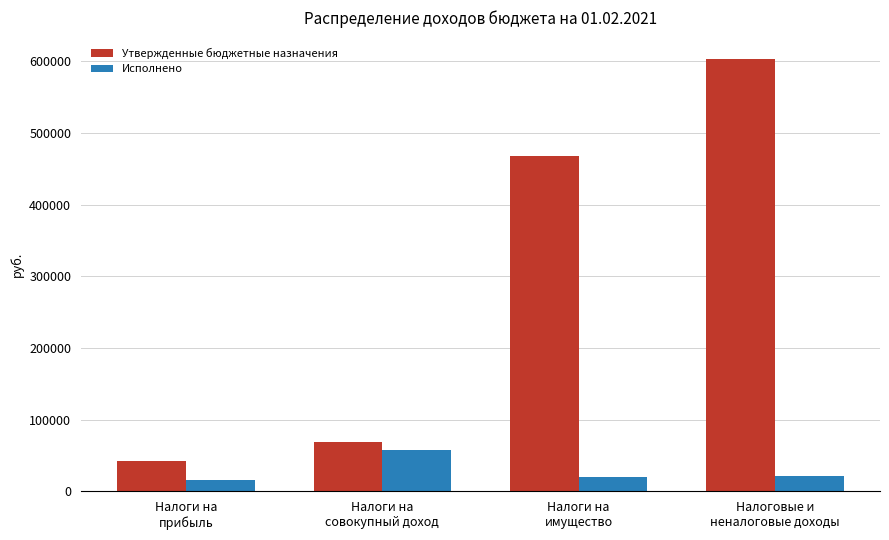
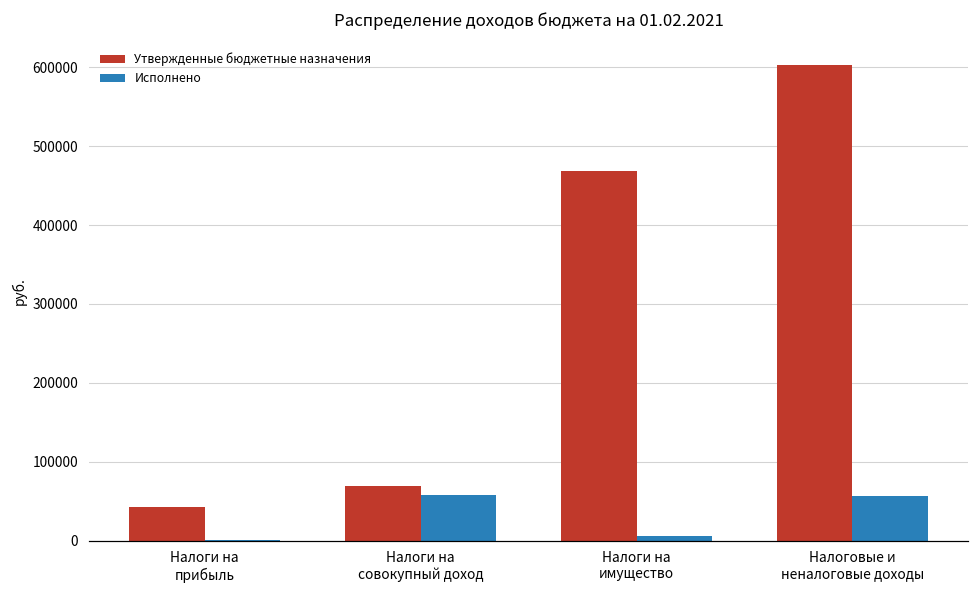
Исполнено, Налоги на прибыль: 20000 -> 0
Исполнено, Налоги на имущество: 20000 -> 10000
Исполнено, Налоговые и неналоговые доходы: 20000 -> 60000
